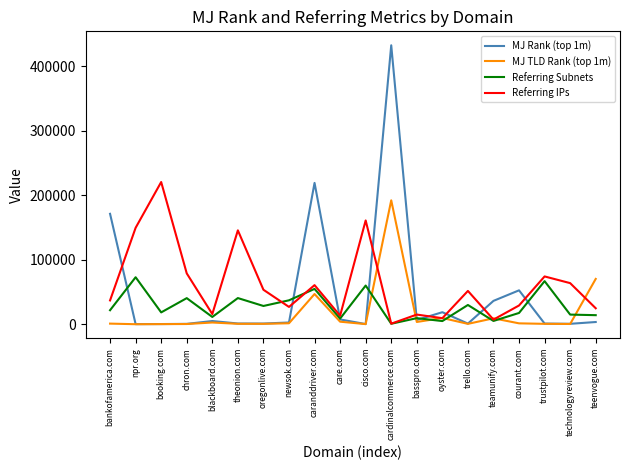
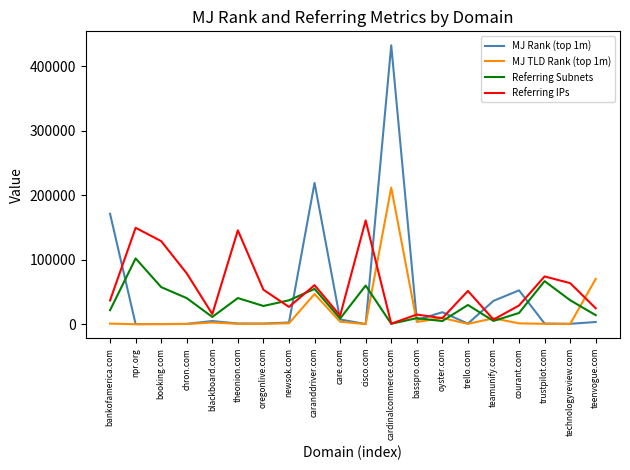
Referring Subnets, npr.org: 70000 -> 100000
Referring Subnets, booking.com: 20000 -> 60000
Referring IPs, booking.com: 220000 -> 130000
MJ TLD Rank (top 1m), cardinalcommerce.com: 190000 -> 210000
Referring Subnets, technologyreview.com: 10000 -> 40000
